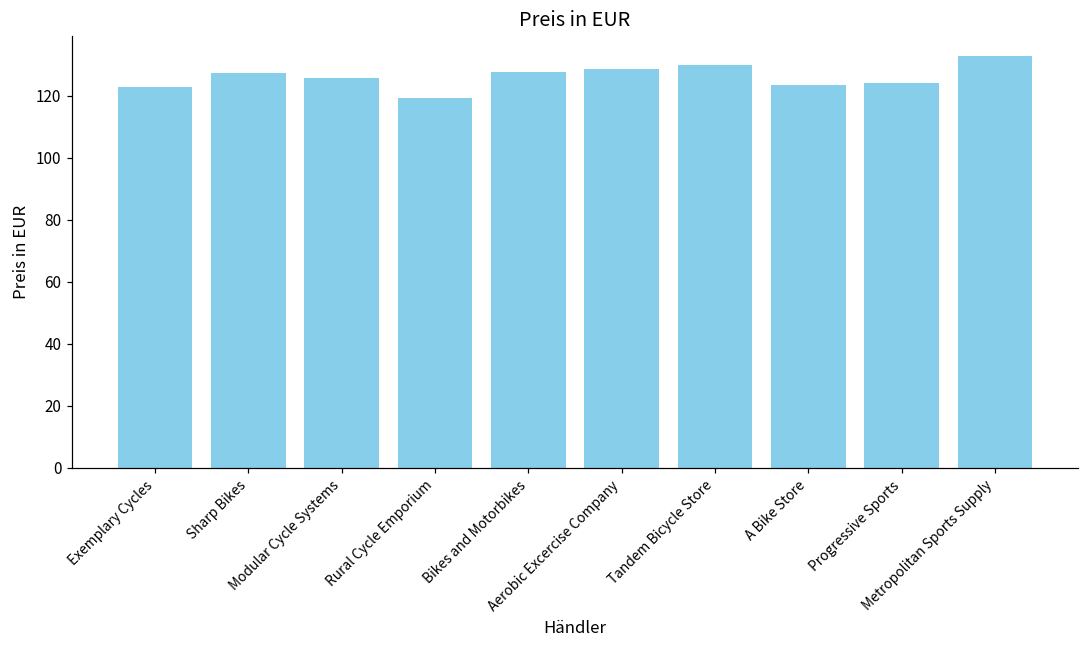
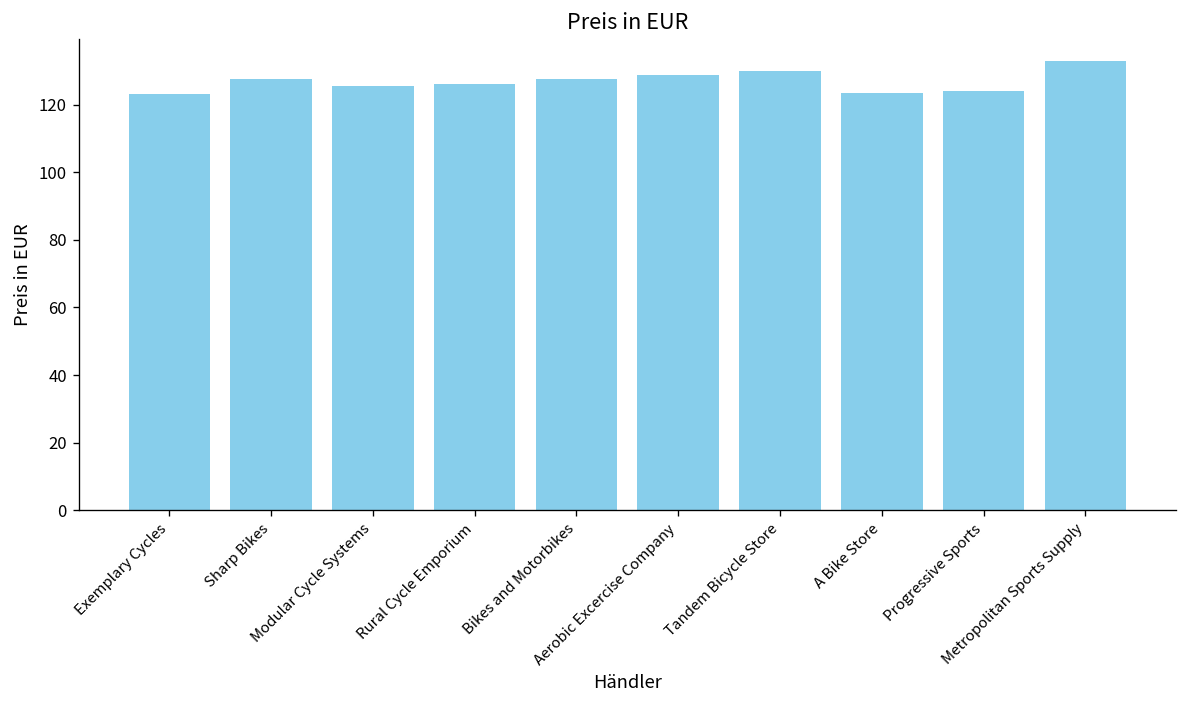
Rural Cycle Emporium: 119 -> 126
